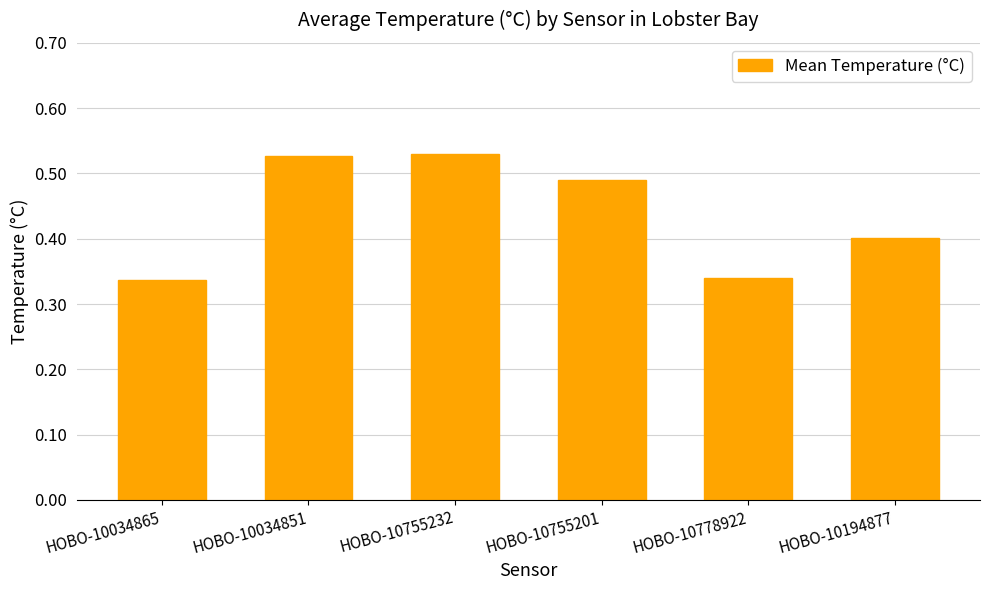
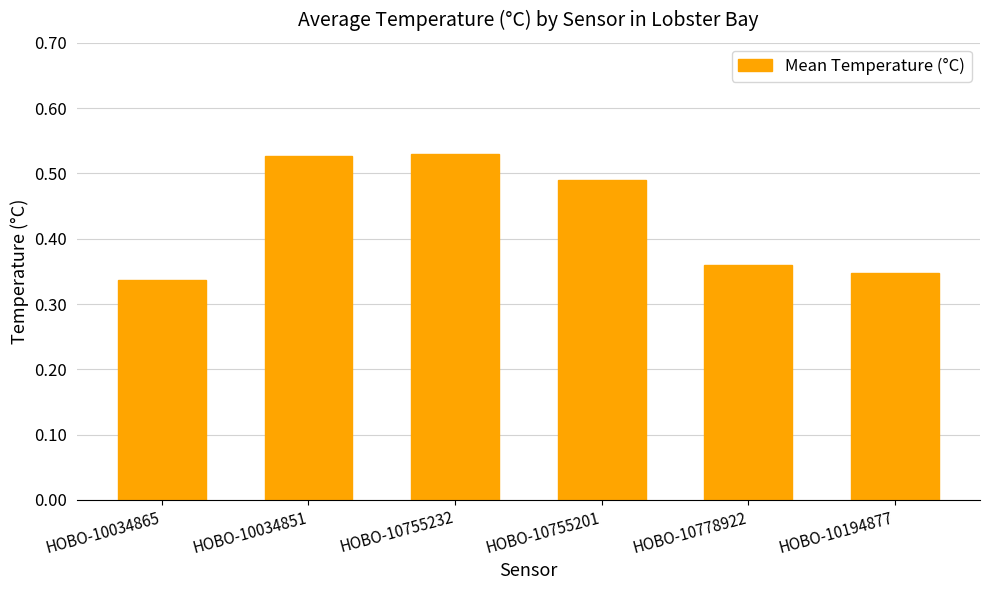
HOBO-10778922: 0.34 -> 0.36
HOBO-10194877: 0.40 -> 0.35
